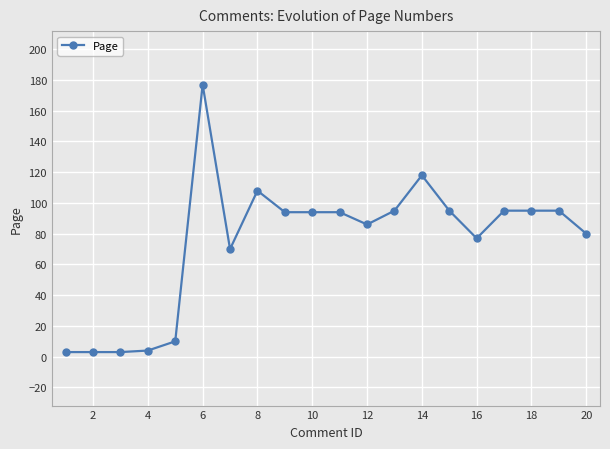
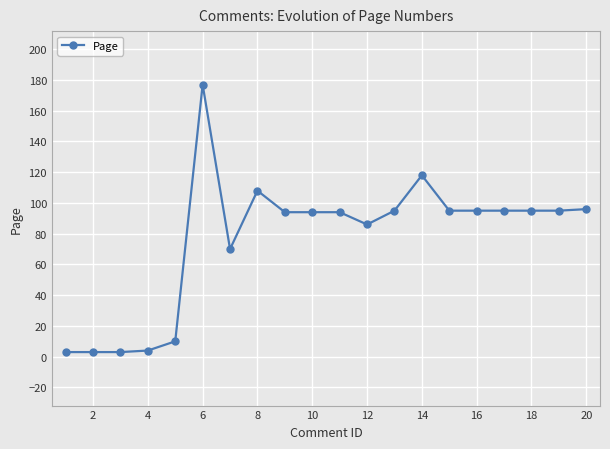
16: 77 -> 95
20: 80 -> 96
